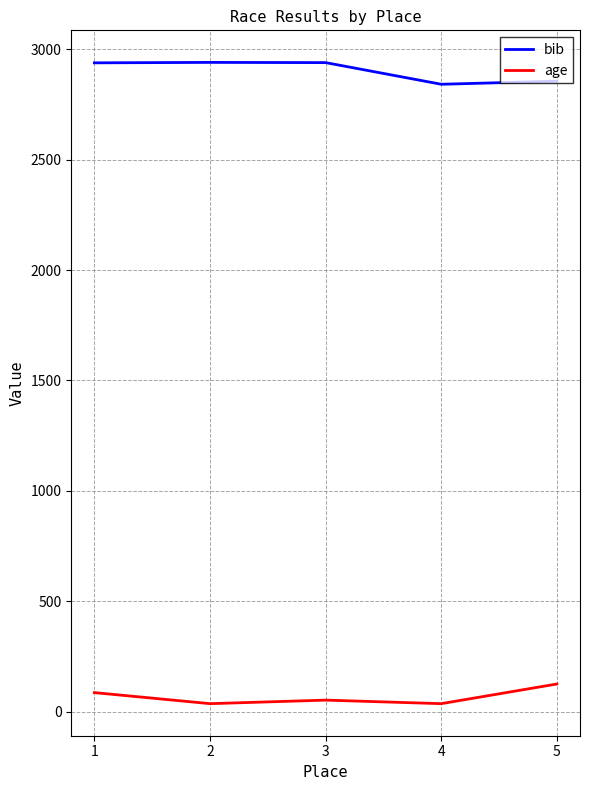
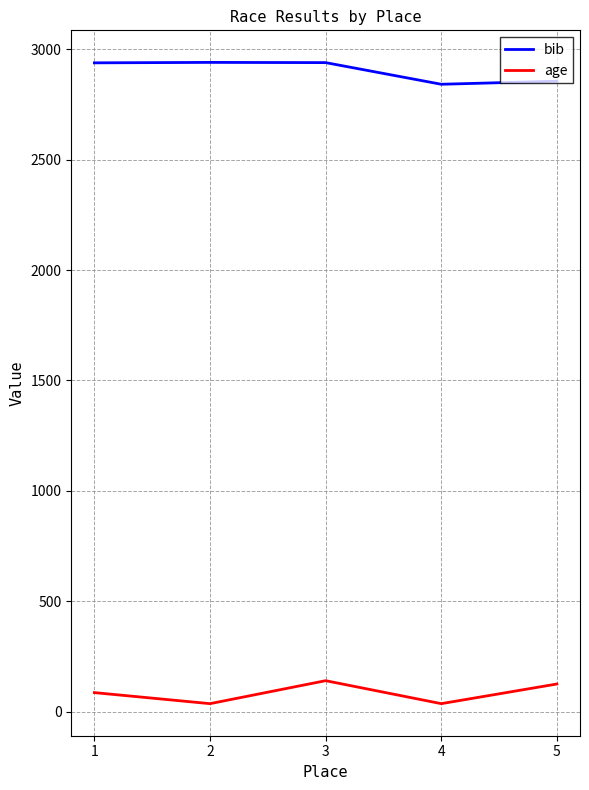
age, 3: 50 -> 140
